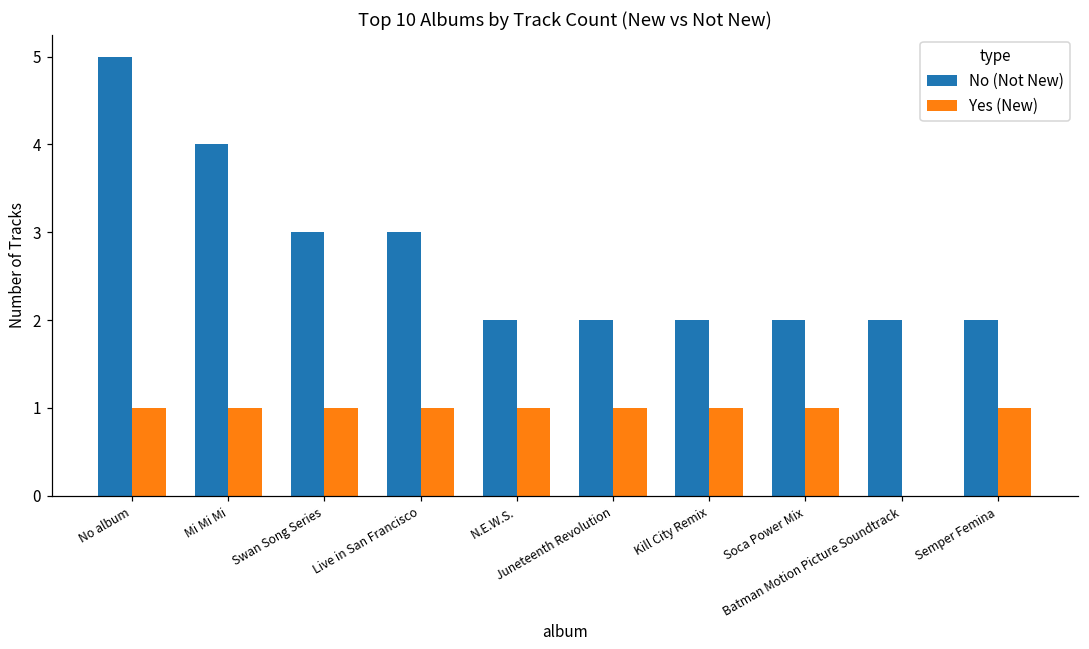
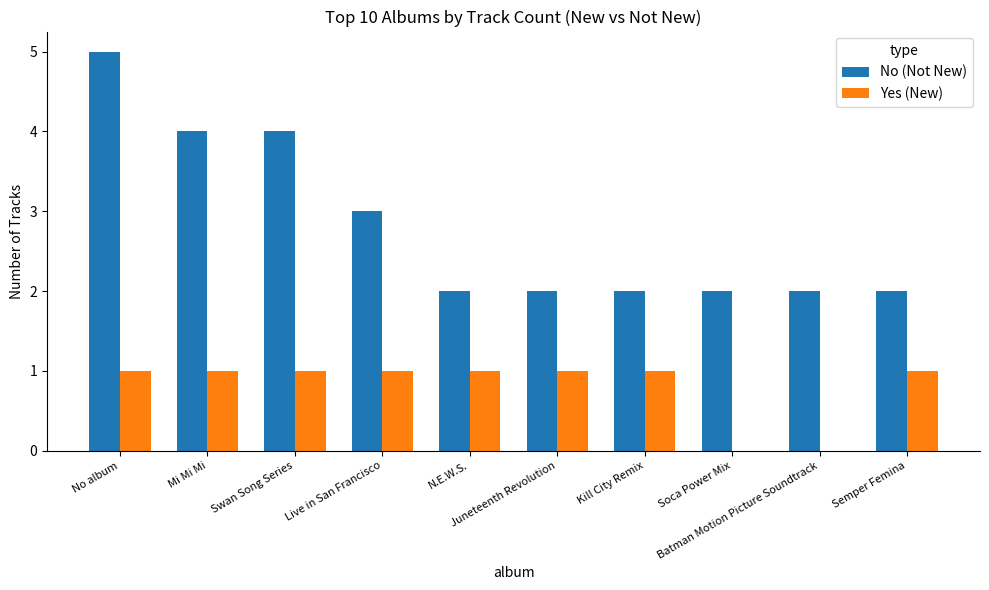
No (Not New), Swan Song Series: 3 -> 4
Yes (New), Soca Power Mix: 1 -> 0
